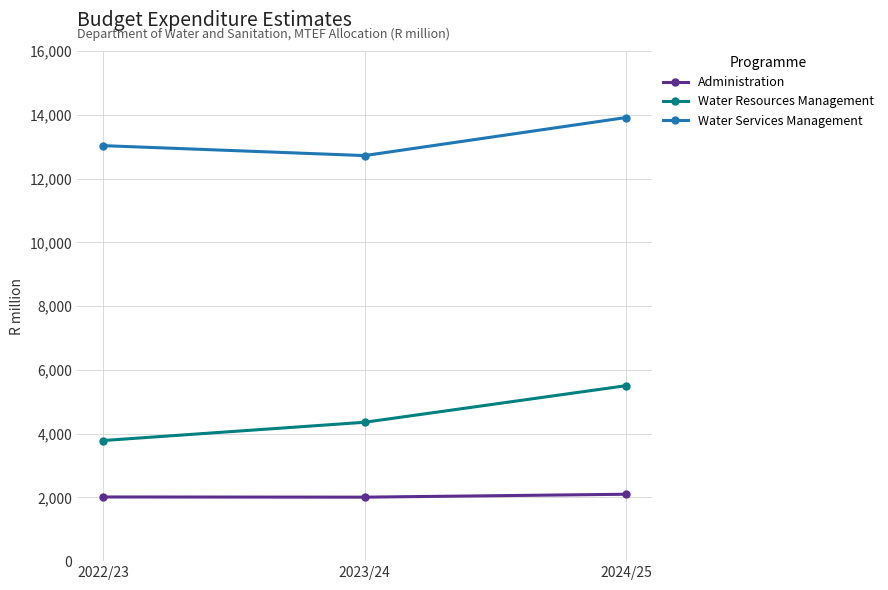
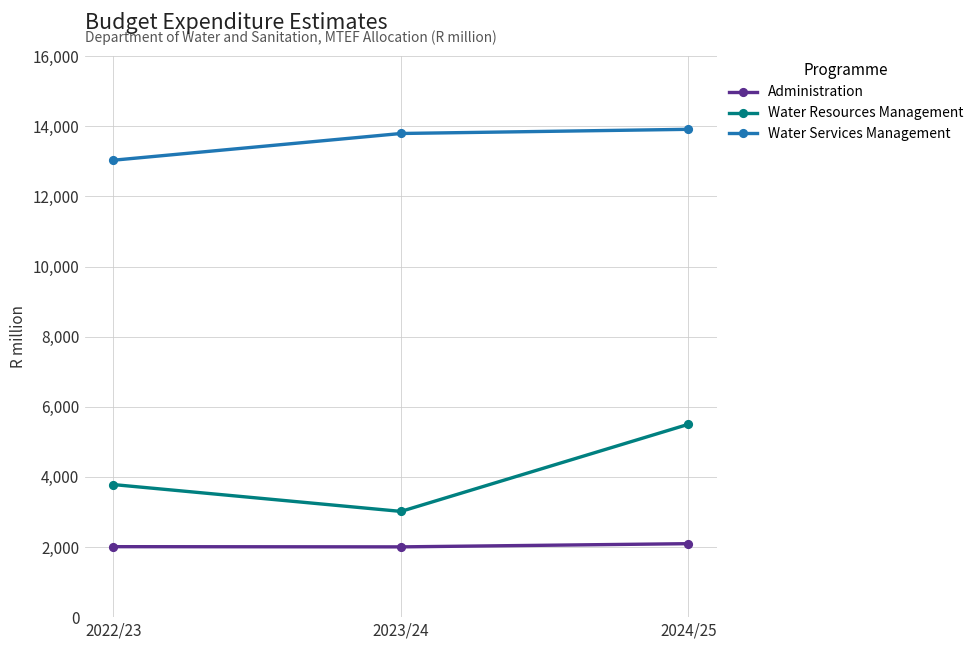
Water Resources Management, 2023/24: 4,400 -> 3,000
Water Services Management, 2023/24: 12,700 -> 13,800
